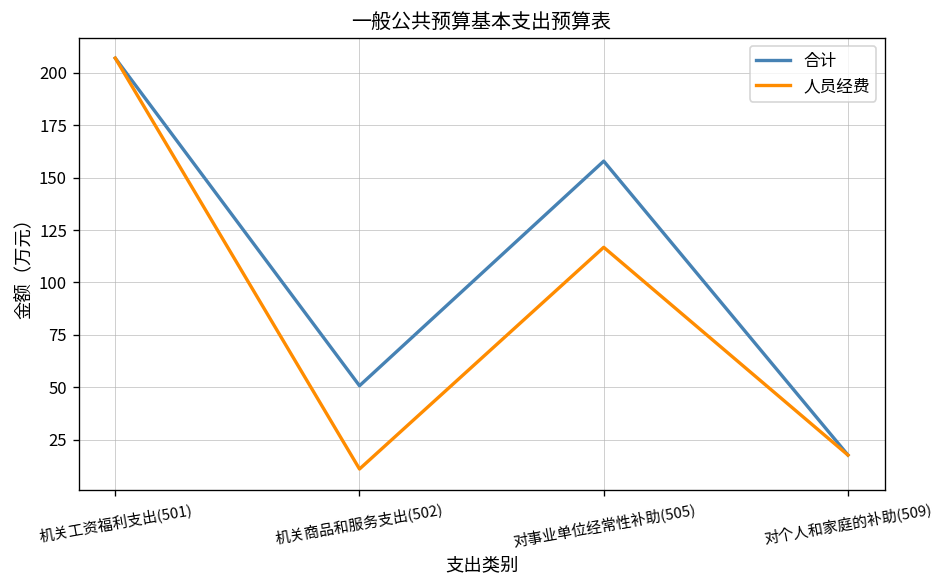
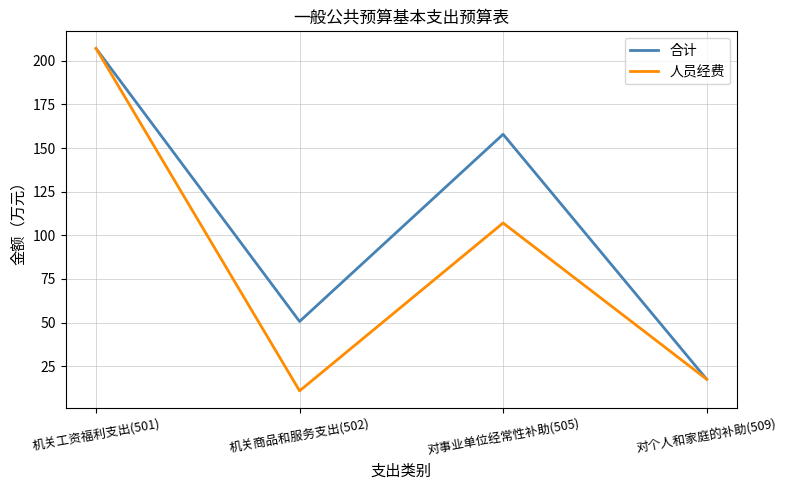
人员经费, 对事业单位经常性补助(505): 117 -> 107
